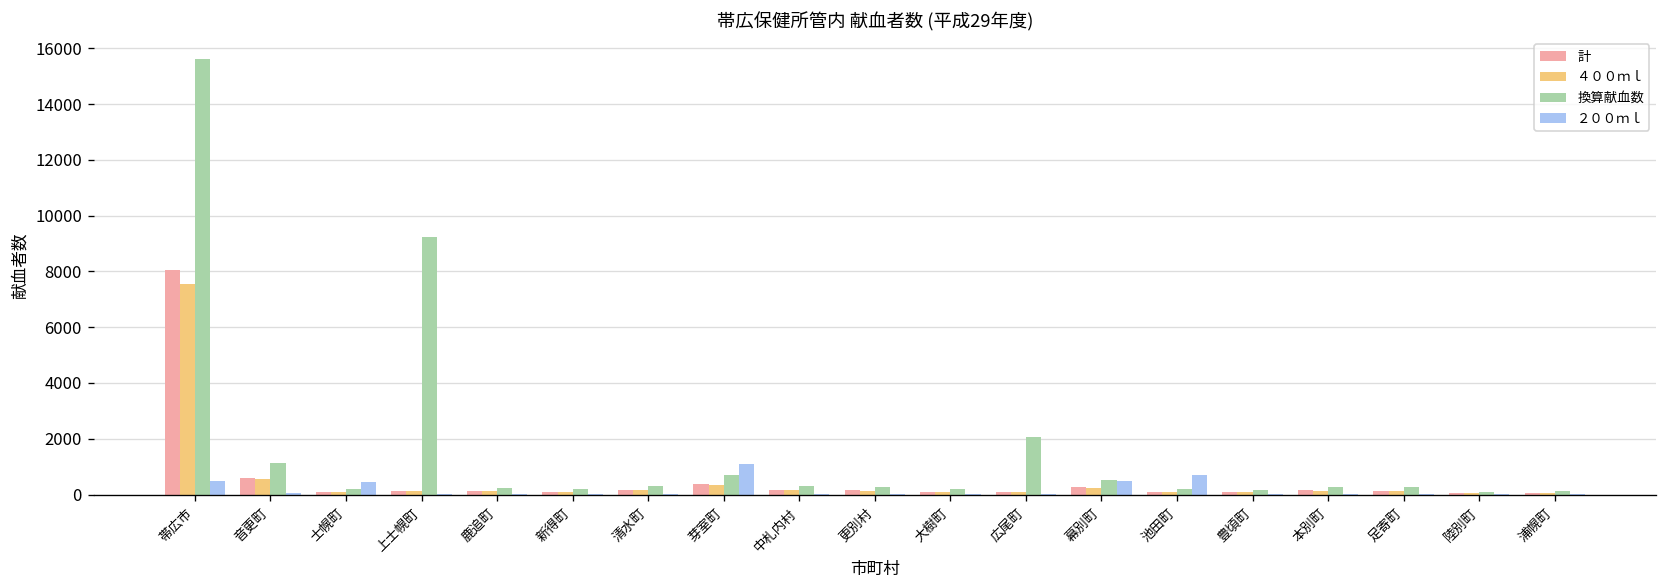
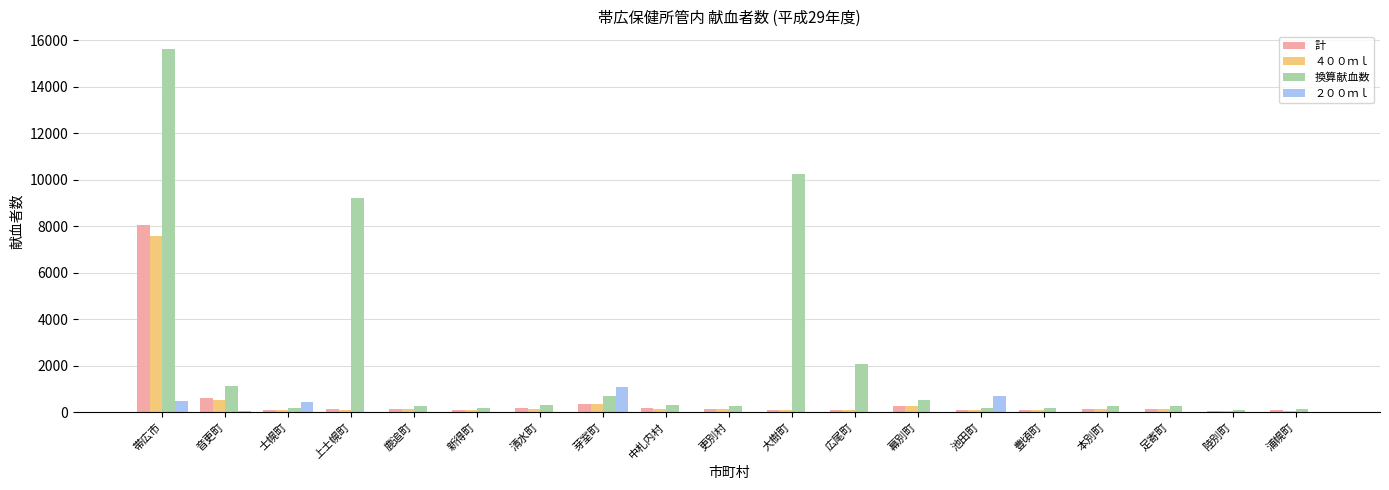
換算献血数, 大樹町: 200 -> 10200
２００ｍｌ, 幕別町: 500 -> 0
